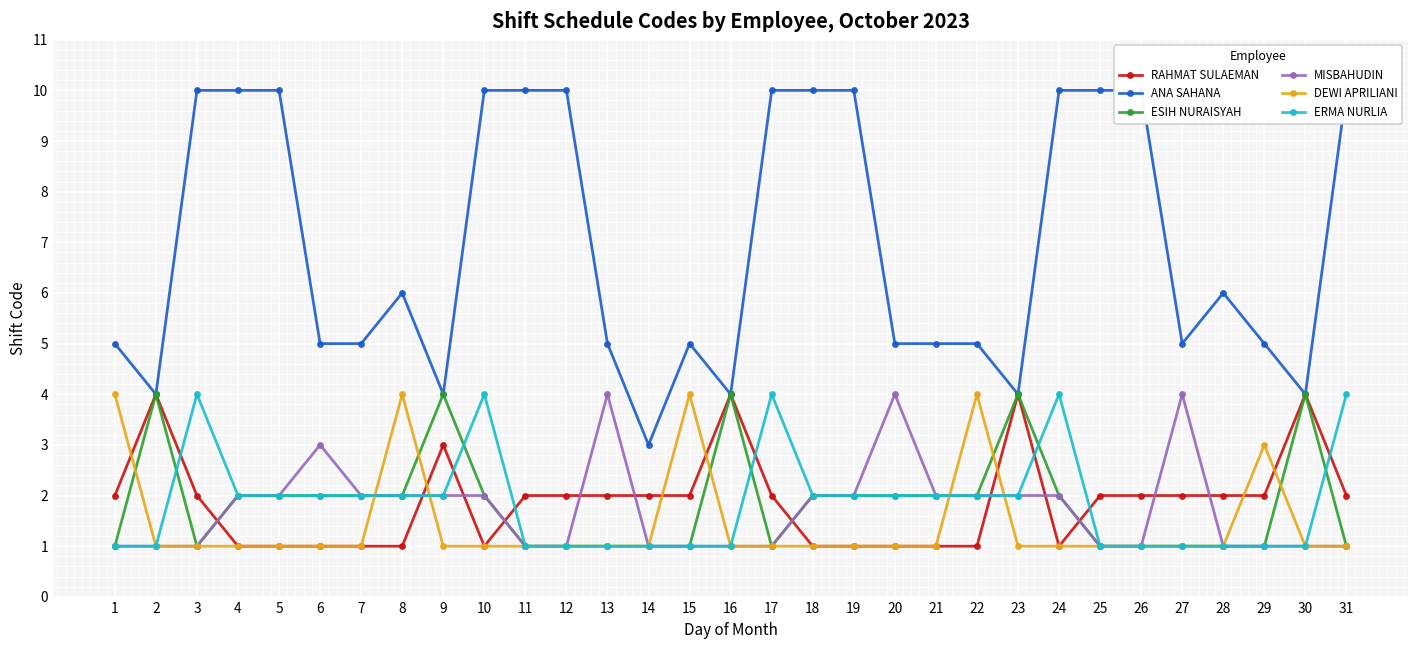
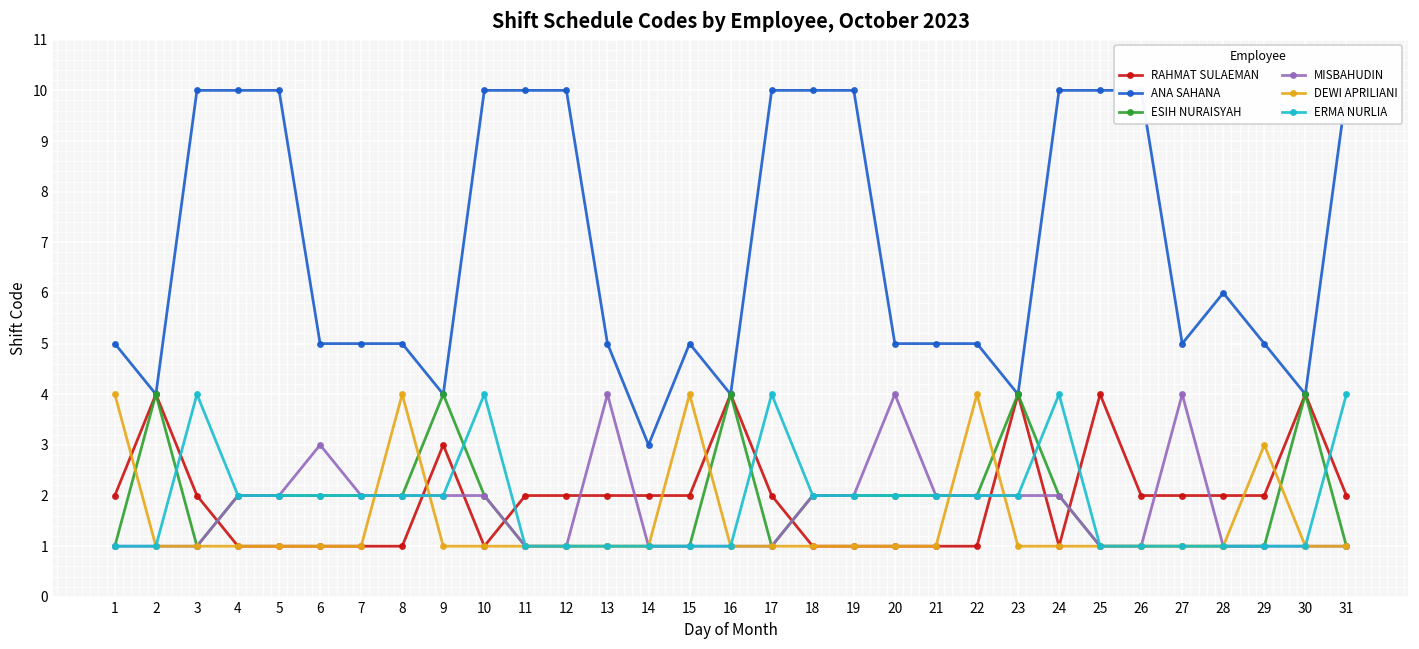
ANA SAHANA, 8: 6 -> 5
RAHMAT SULAEMAN, 25: 2 -> 4
